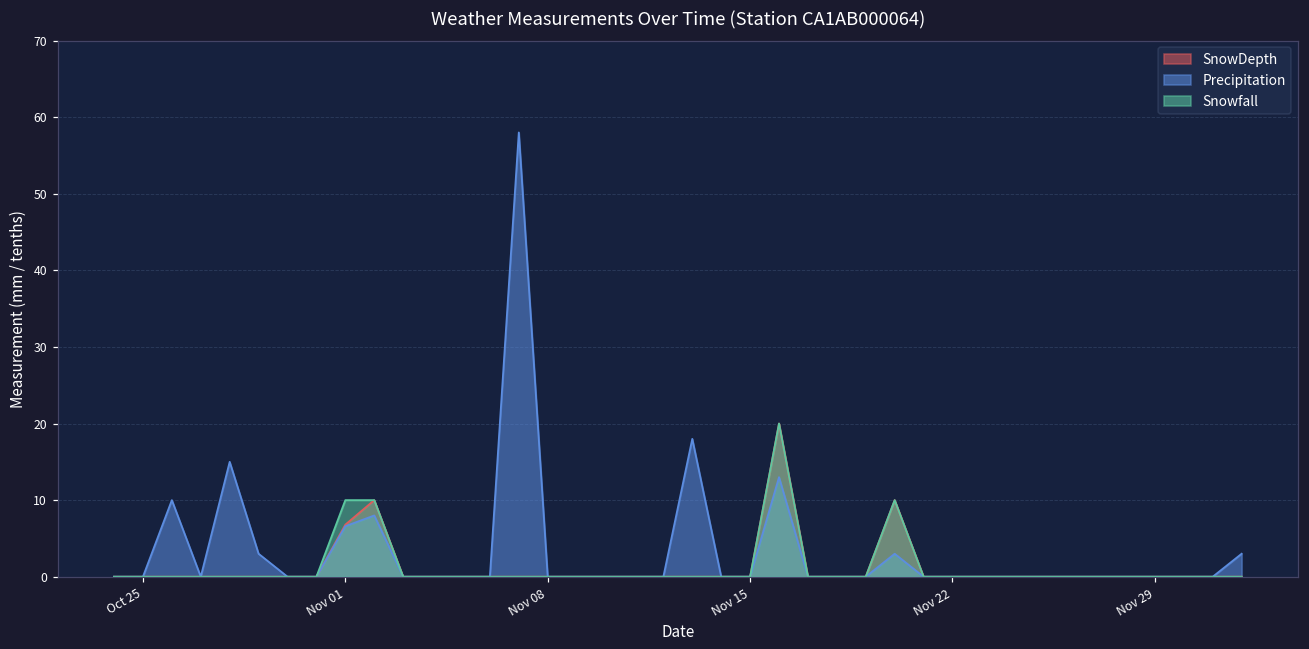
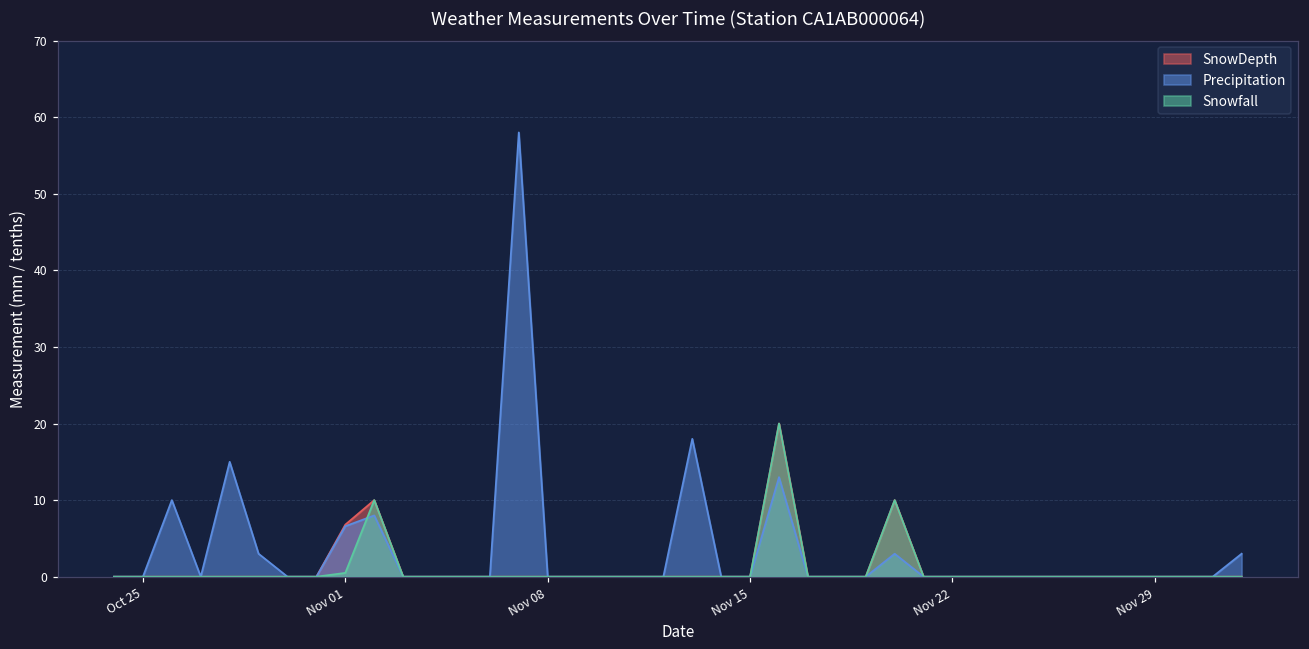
Snowfall, Nov 01: 10 -> 1
